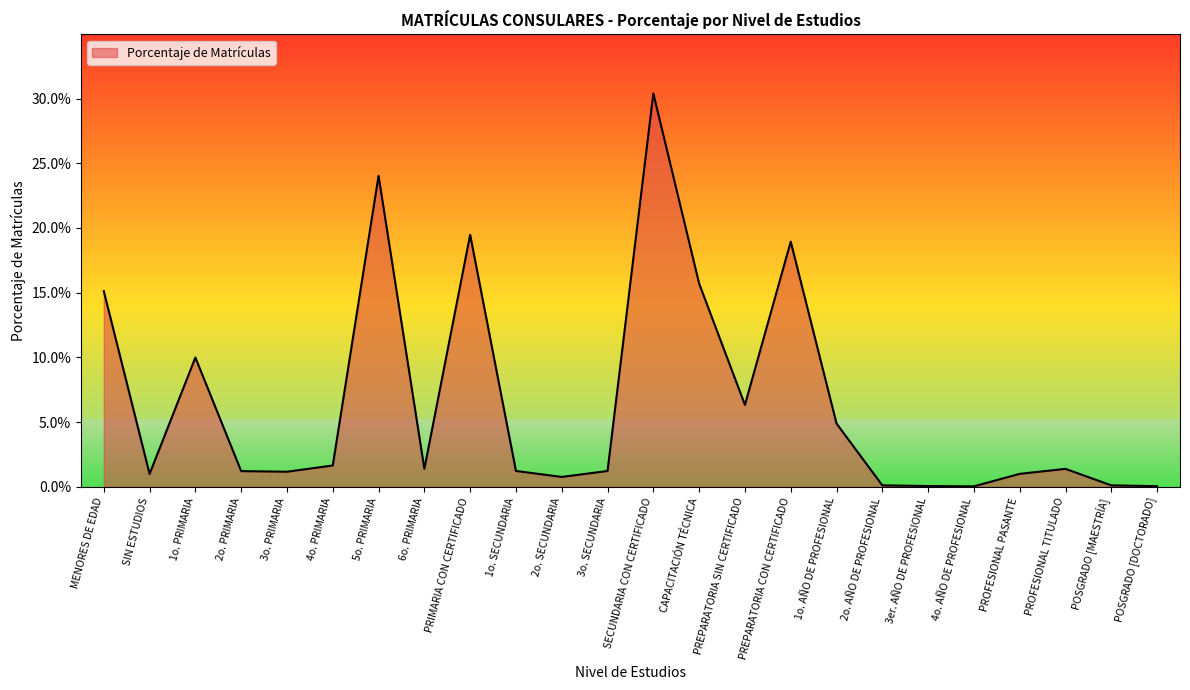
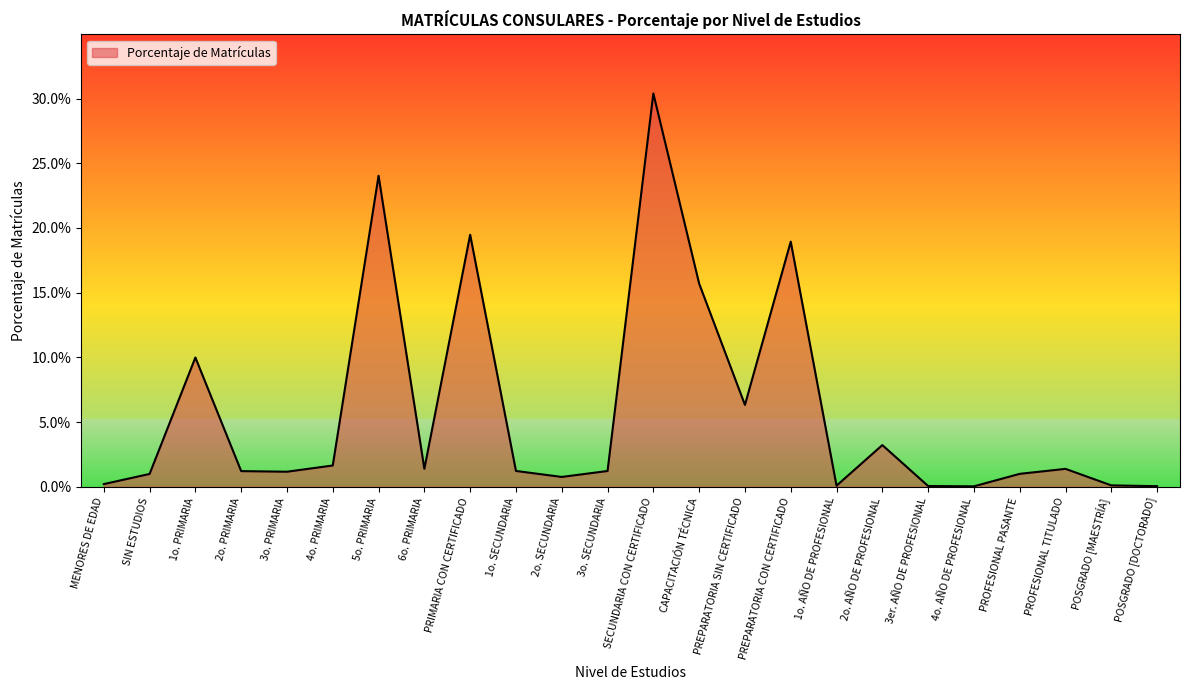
MENORES DE EDAD: 15.1% -> 0.2%
1o. AÑO DE PROFESIONAL: 4.9% -> 0.1%
2o. AÑO DE PROFESIONAL: 0.1% -> 3.2%
